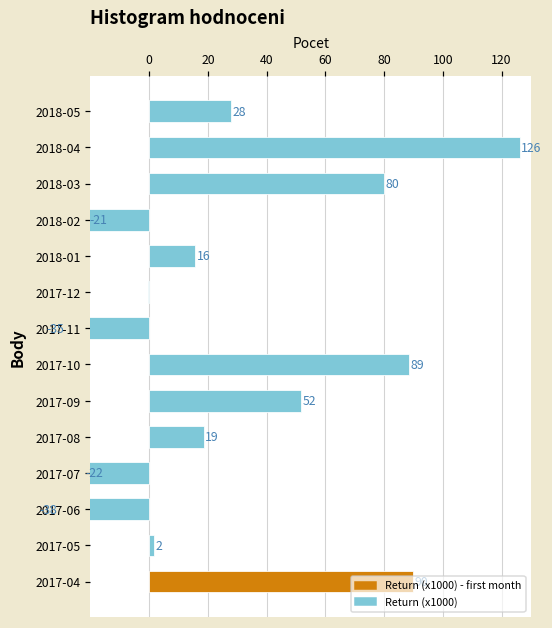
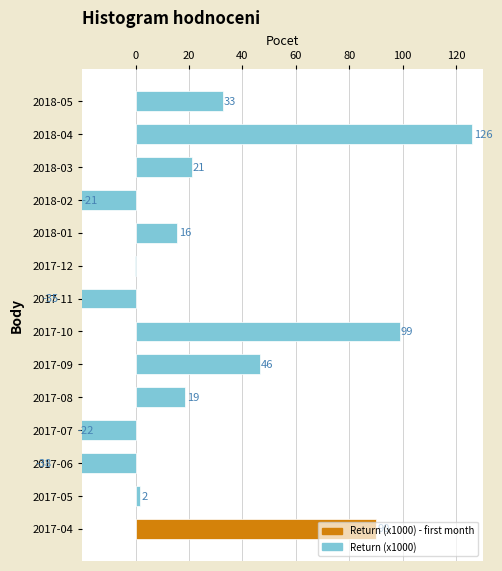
2018-05: 28 -> 33
2018-03: 80 -> 21
2017-10: 89 -> 99
2017-09: 52 -> 46
